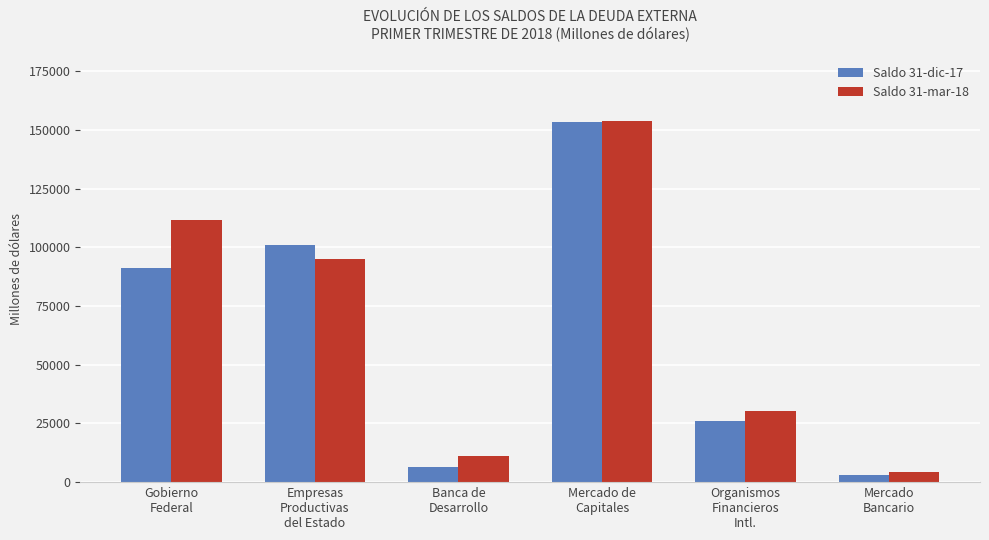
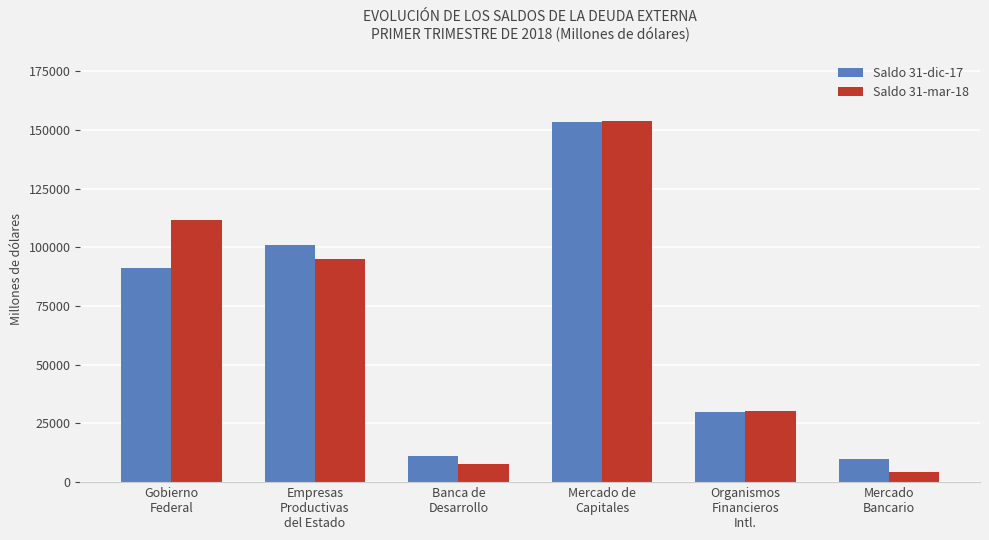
Saldo 31-dic-17, Banca de Desarrollo: 7000 -> 11000
Saldo 31-mar-18, Banca de Desarrollo: 11000 -> 8000
Saldo 31-dic-17, Organismos Financieros Intl.: 26000 -> 30000
Saldo 31-dic-17, Mercado Bancario: 3000 -> 10000
